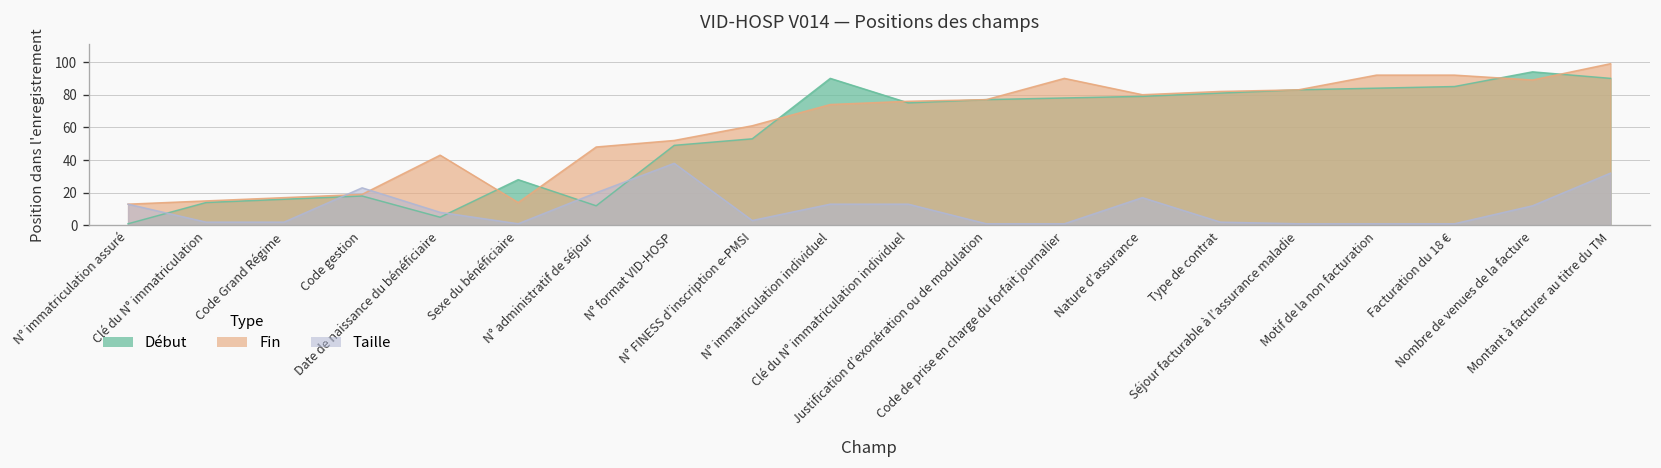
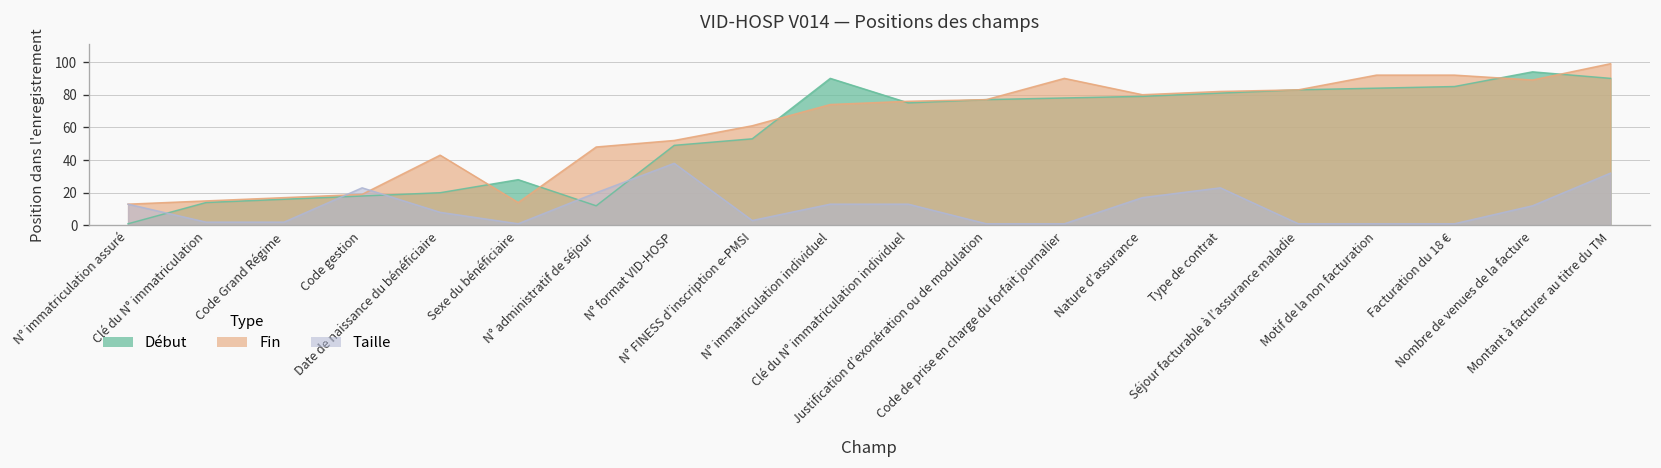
Début, Date de naissance du bénéficiaire: 5 -> 20
Taille, Type de contrat: 2 -> 23
